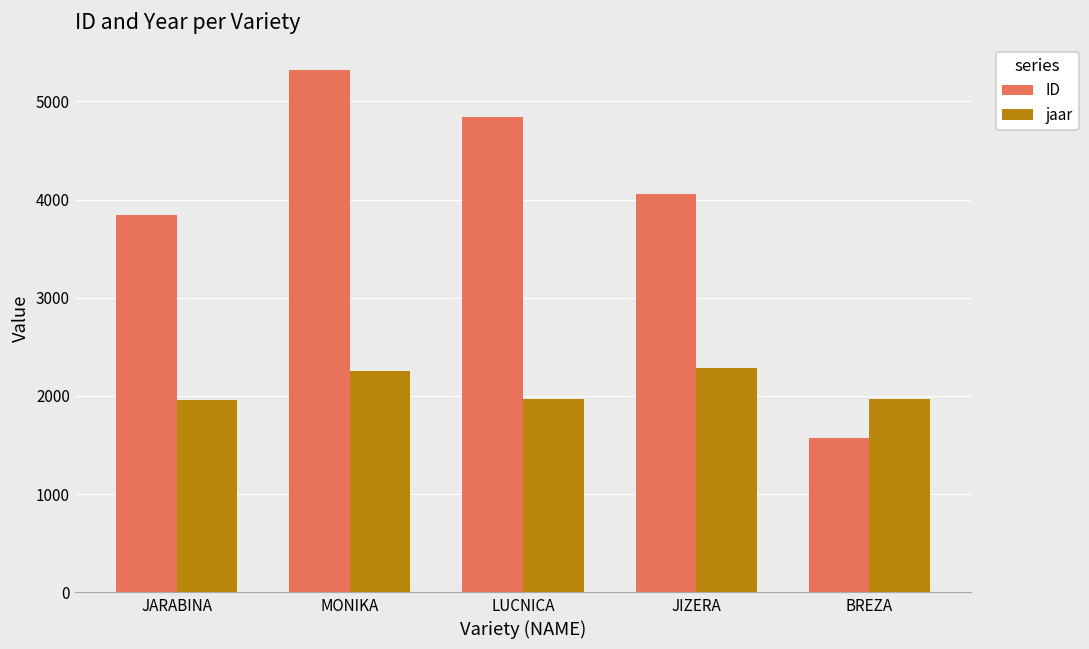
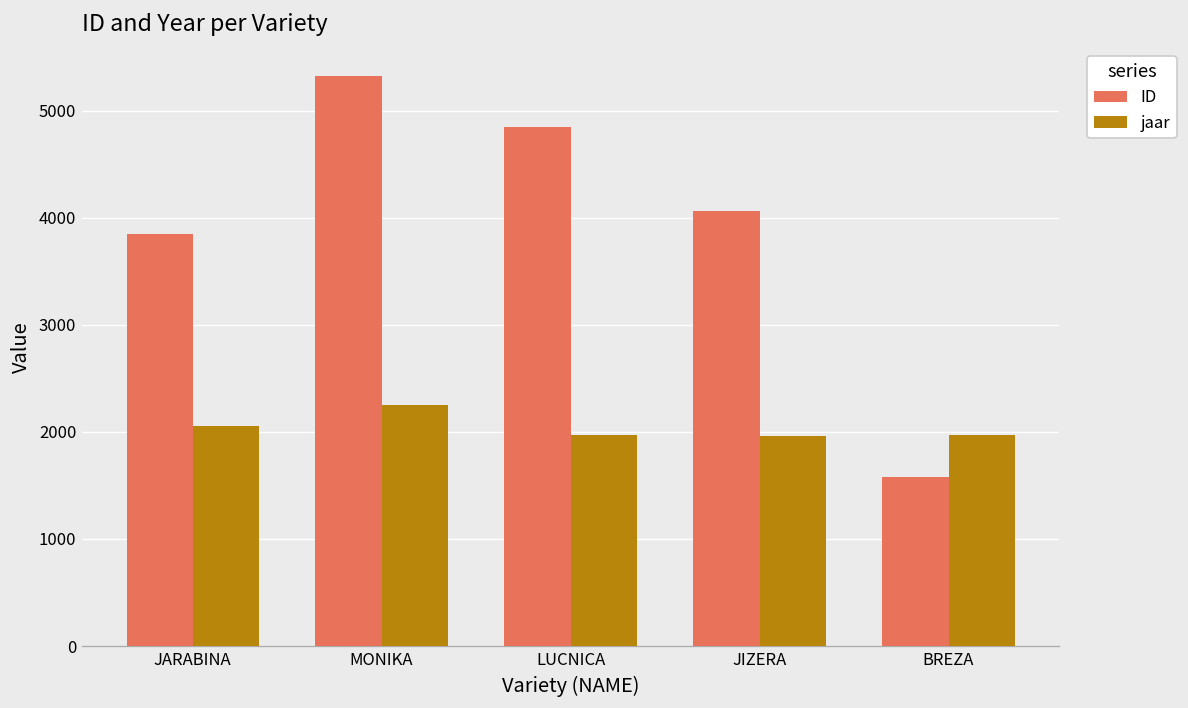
jaar, JARABINA: 2000 -> 2100
jaar, JIZERA: 2300 -> 2000
